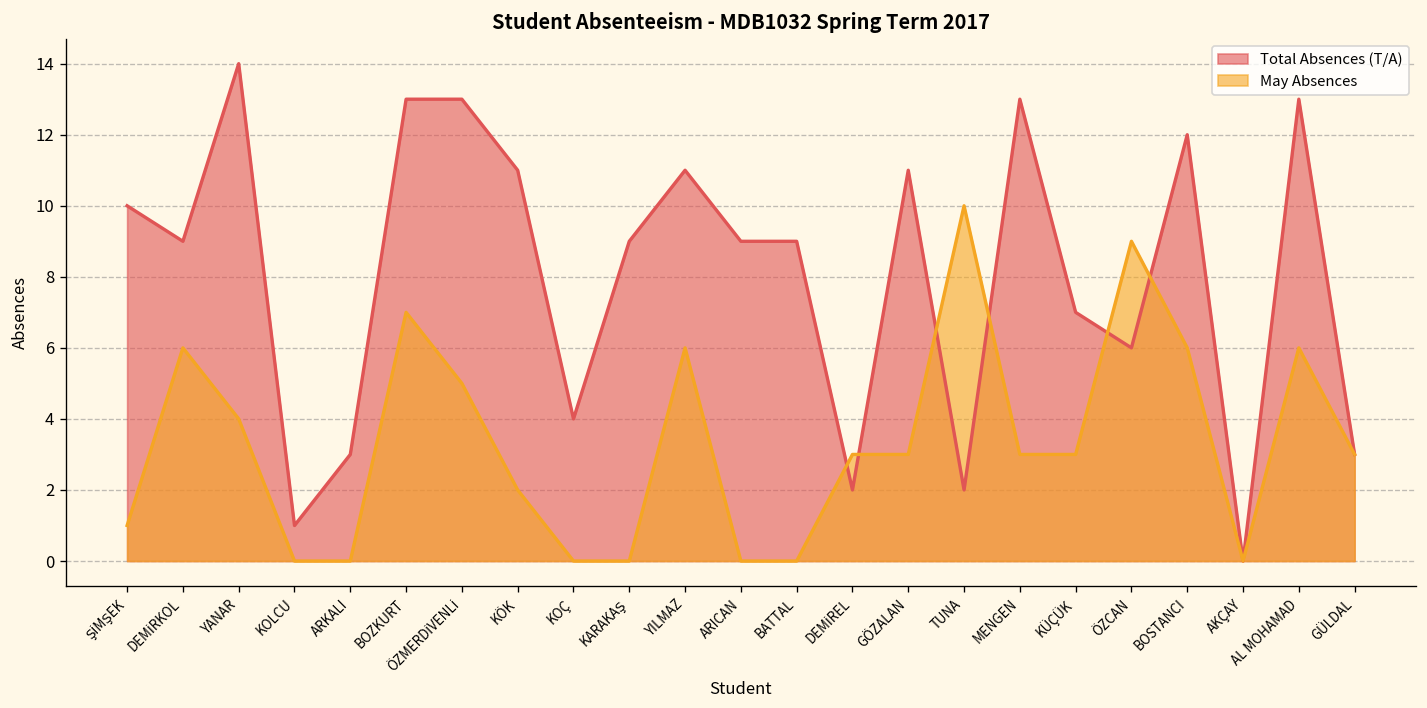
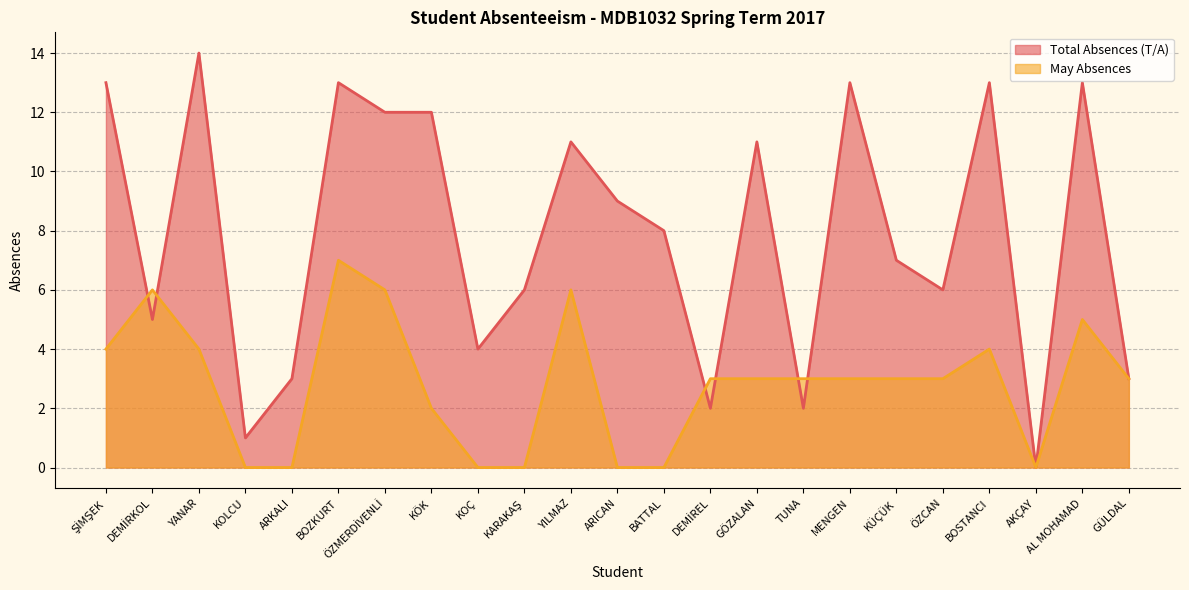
Total Absences (T/A), ŞİMŞEK: 10 -> 13
May Absences, ŞİMŞEK: 1 -> 4
Total Absences (T/A), DEMİRKOL: 9 -> 5
Total Absences (T/A), ÖZMERDİVENLİ: 13 -> 12
May Absences, ÖZMERDİVENLİ: 5 -> 6
Total Absences (T/A), KÖK: 11 -> 12
Total Absences (T/A), KARAKAŞ: 9 -> 6
Total Absences (T/A), BATTAL: 9 -> 8
May Absences, TUNA: 10 -> 3
May Absences, ÖZCAN: 9 -> 3
Total Absences (T/A), BOSTANCI: 12 -> 13
May Absences, BOSTANCI: 6 -> 4
May Absences, AL MOHAMAD: 6 -> 5
